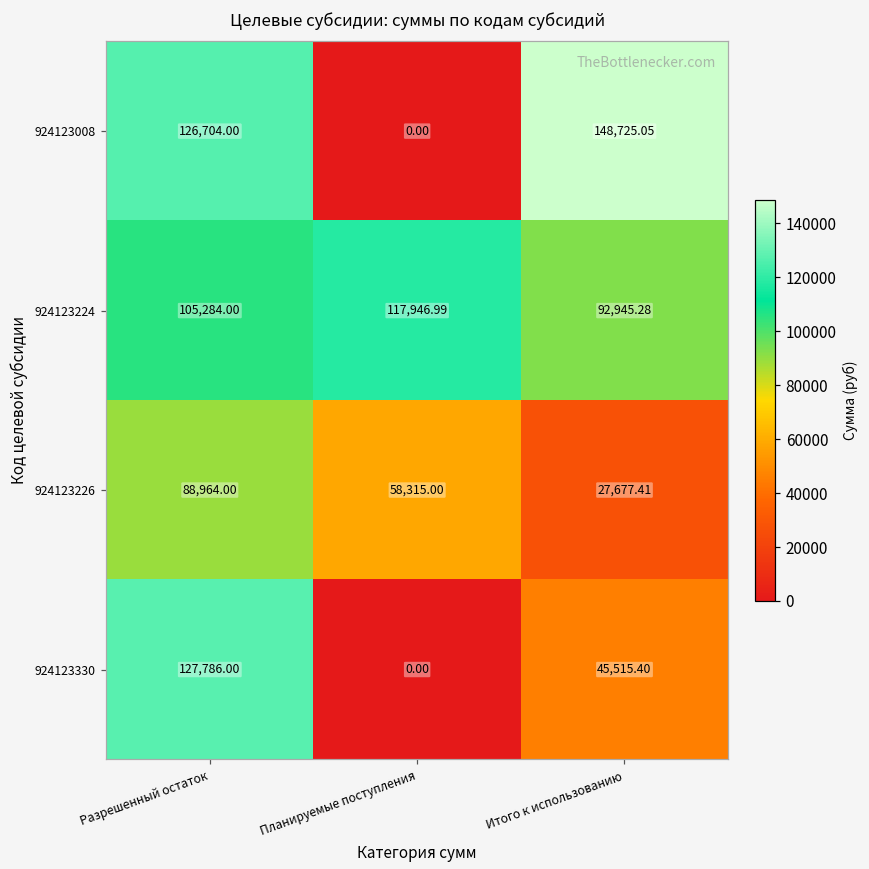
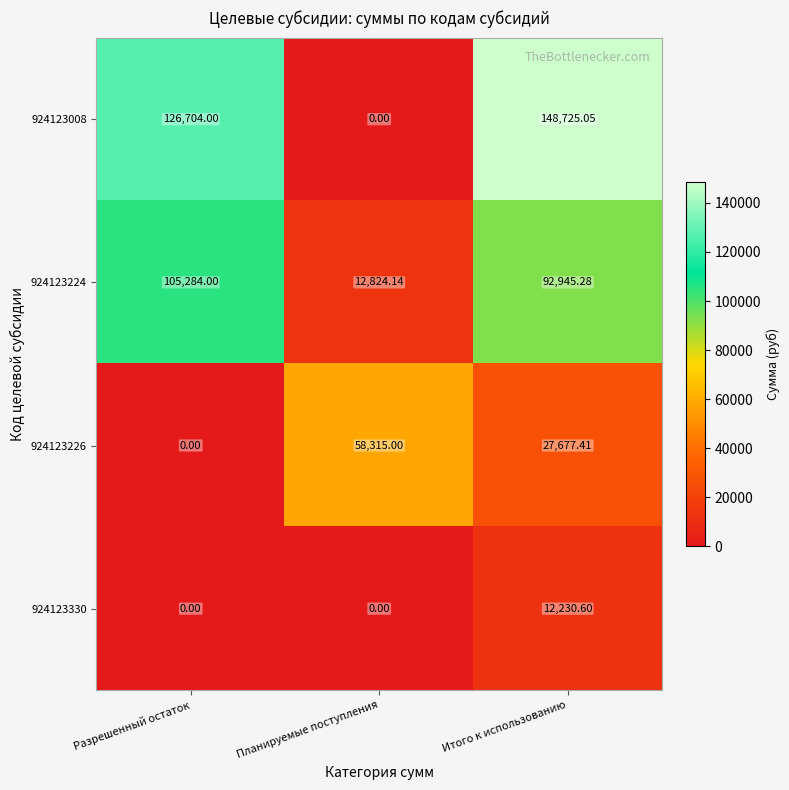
924123224, Планируемые поступления: 117,946.99 -> 12,824.14
924123226, Разрешенный остаток: 88,964.00 -> 0.00
924123330, Разрешенный остаток: 127,786.00 -> 0.00
924123330, Итого к использованию: 45,515.40 -> 12,230.60
